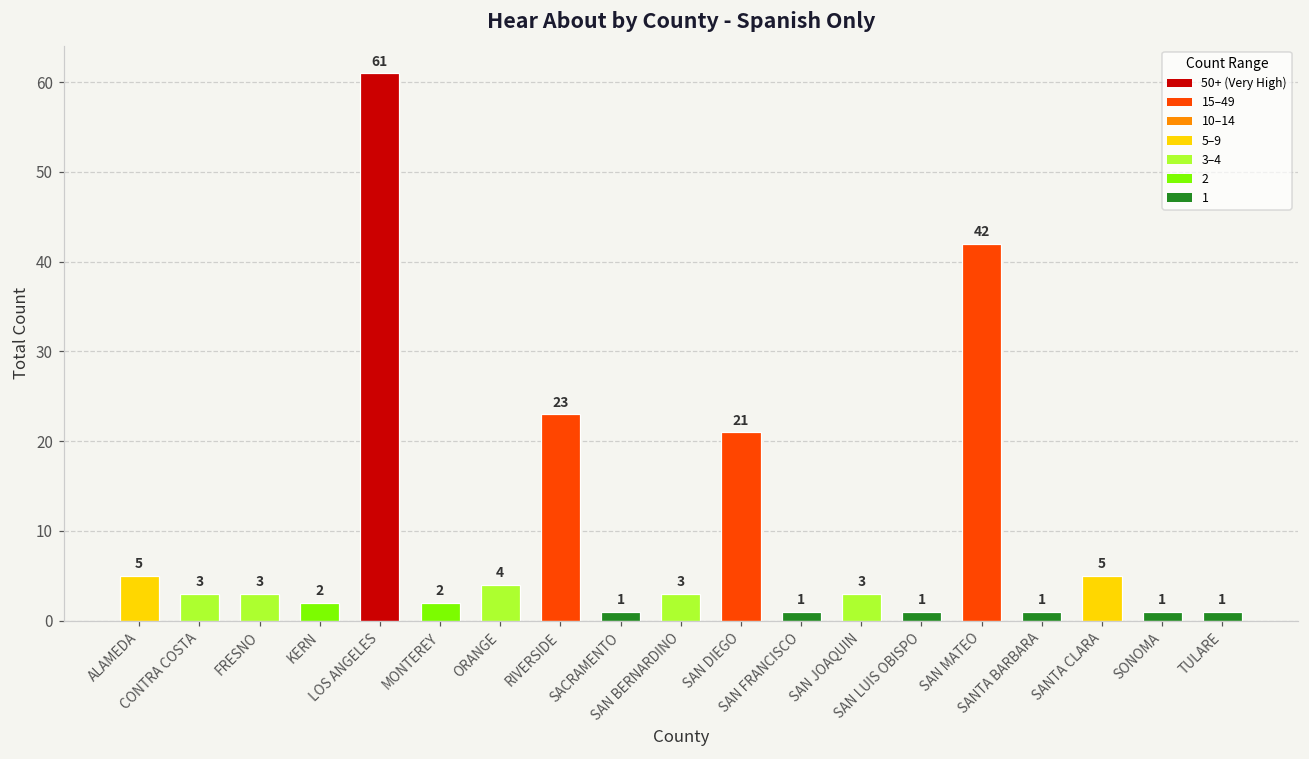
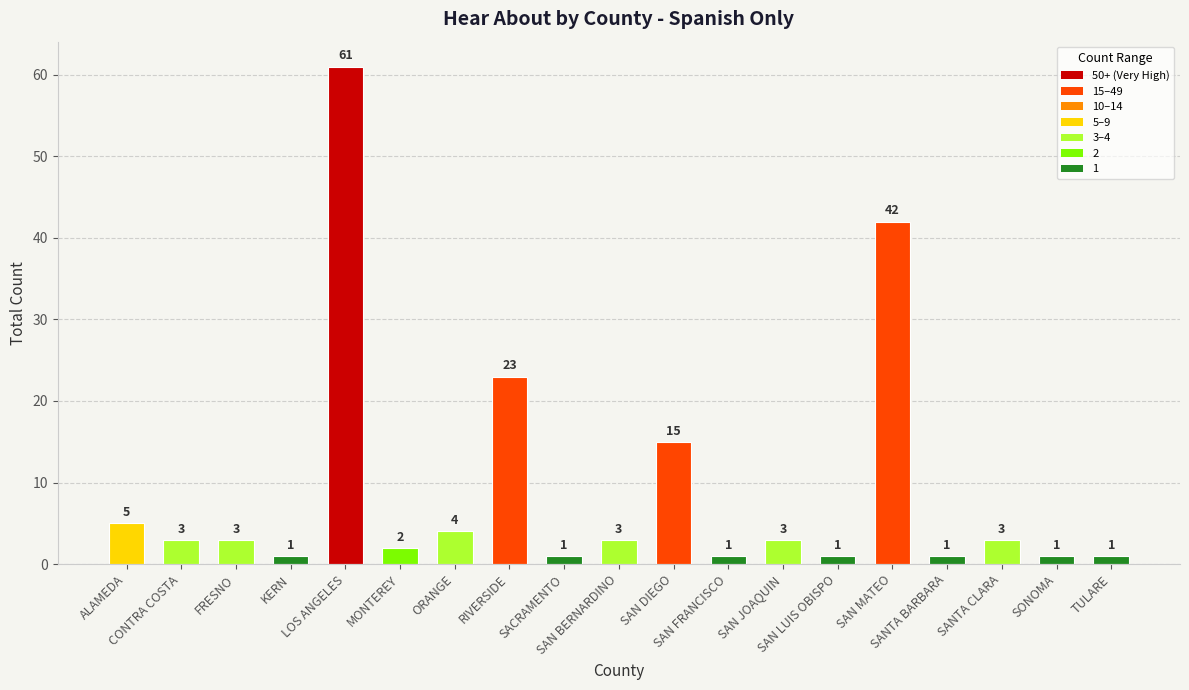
KERN: 2 -> 1
SAN DIEGO: 21 -> 15
SANTA CLARA: 5 -> 3
